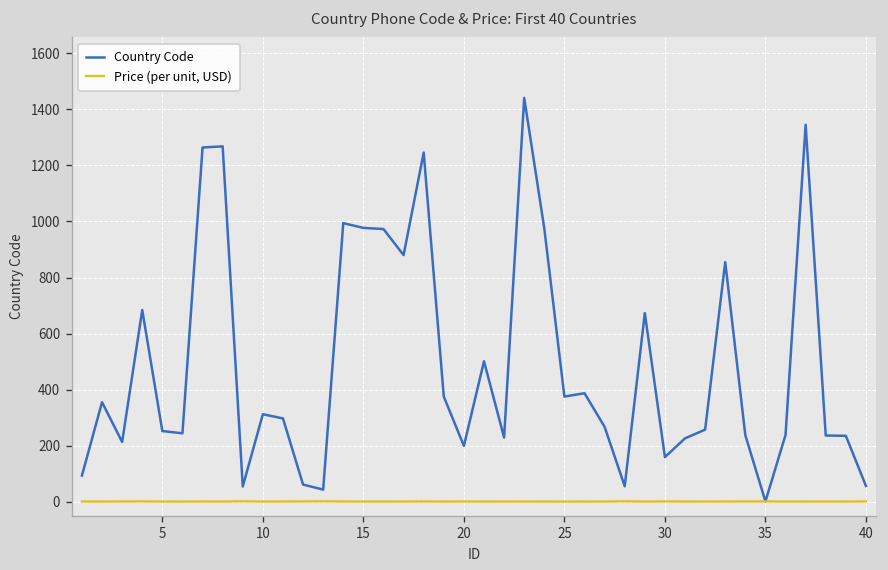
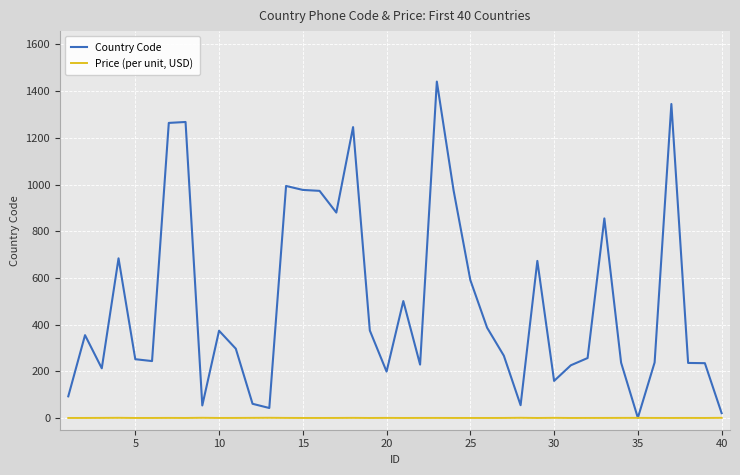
Country Code, 10: 310 -> 370
Country Code, 25: 380 -> 590
Country Code, 40: 60 -> 20
